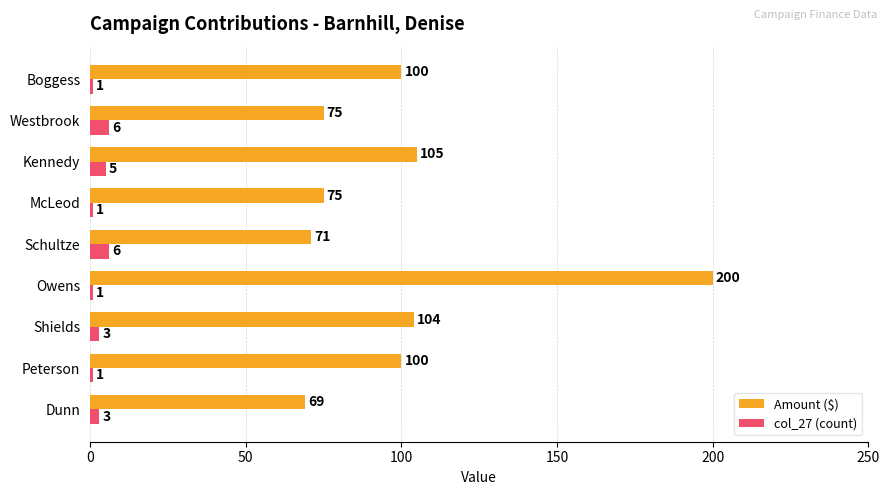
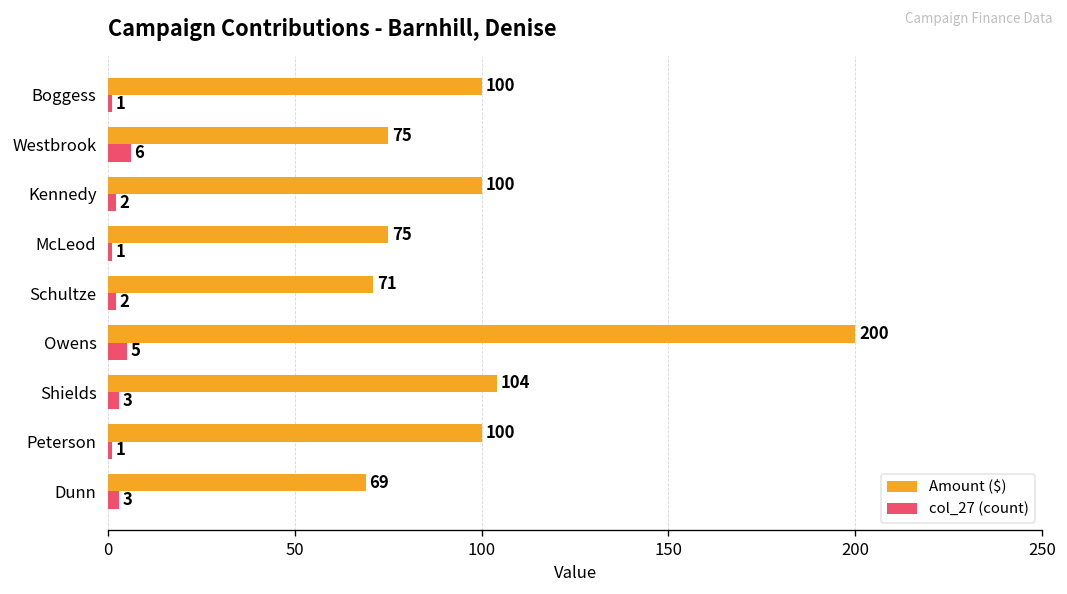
Amount ($), Kennedy: 105 -> 100
col_27 (count), Kennedy: 5 -> 2
col_27 (count), Schultze: 6 -> 2
col_27 (count), Owens: 1 -> 5
